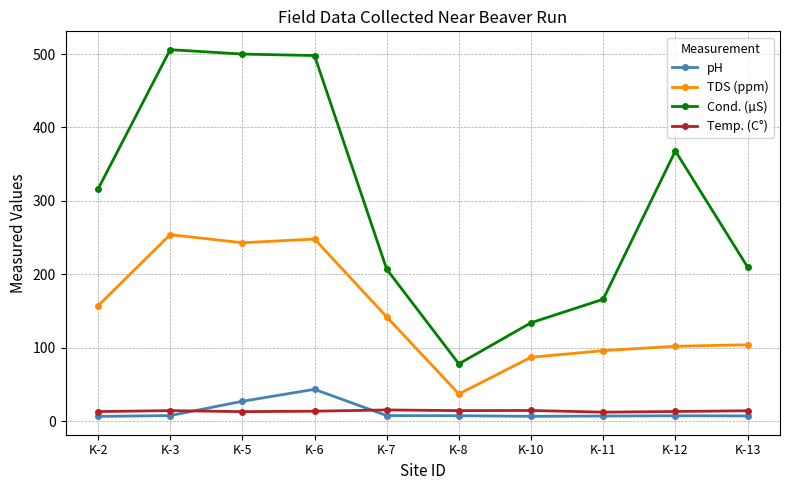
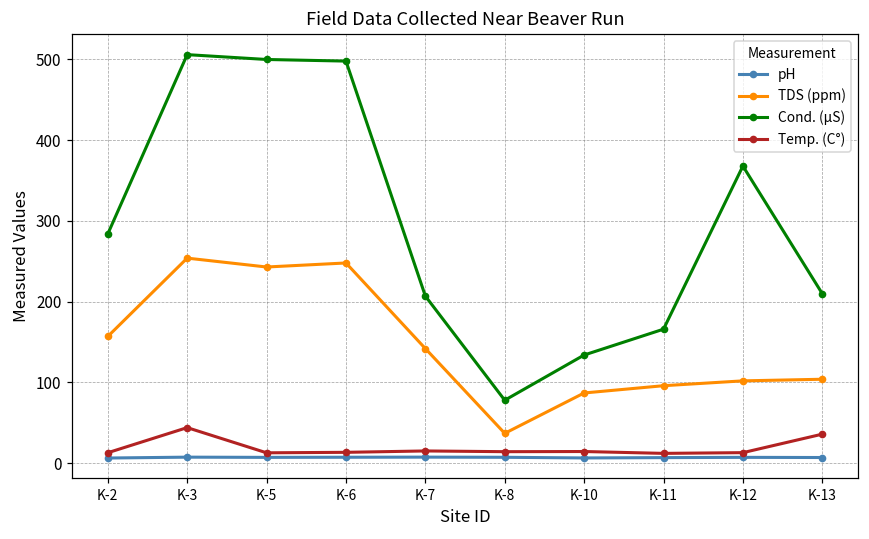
Cond. (µS), K-2: 320 -> 280
Temp. (C°), K-3: 10 -> 40
pH, K-5: 30 -> 10
pH, K-6: 40 -> 10
Temp. (C°), K-13: 10 -> 40
